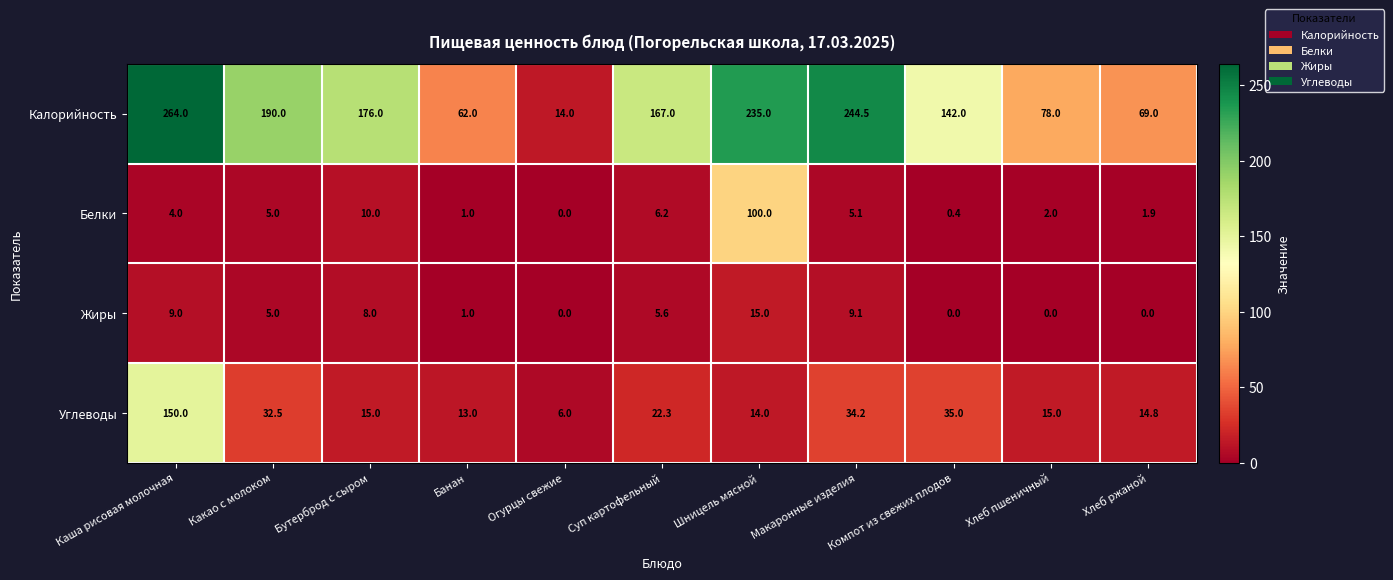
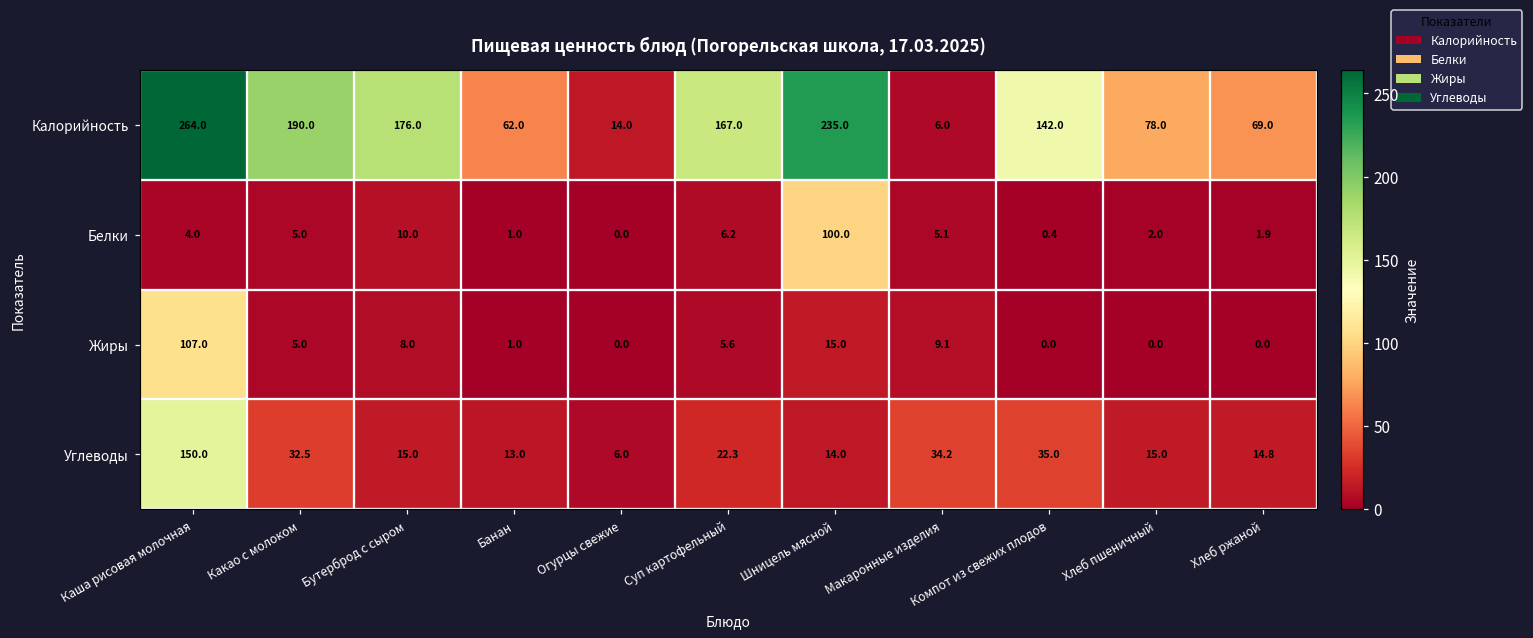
Калорийность, Макаронные изделия: 244.5 -> 6.0
Жиры, Каша рисовая молочная: 9.0 -> 107.0
